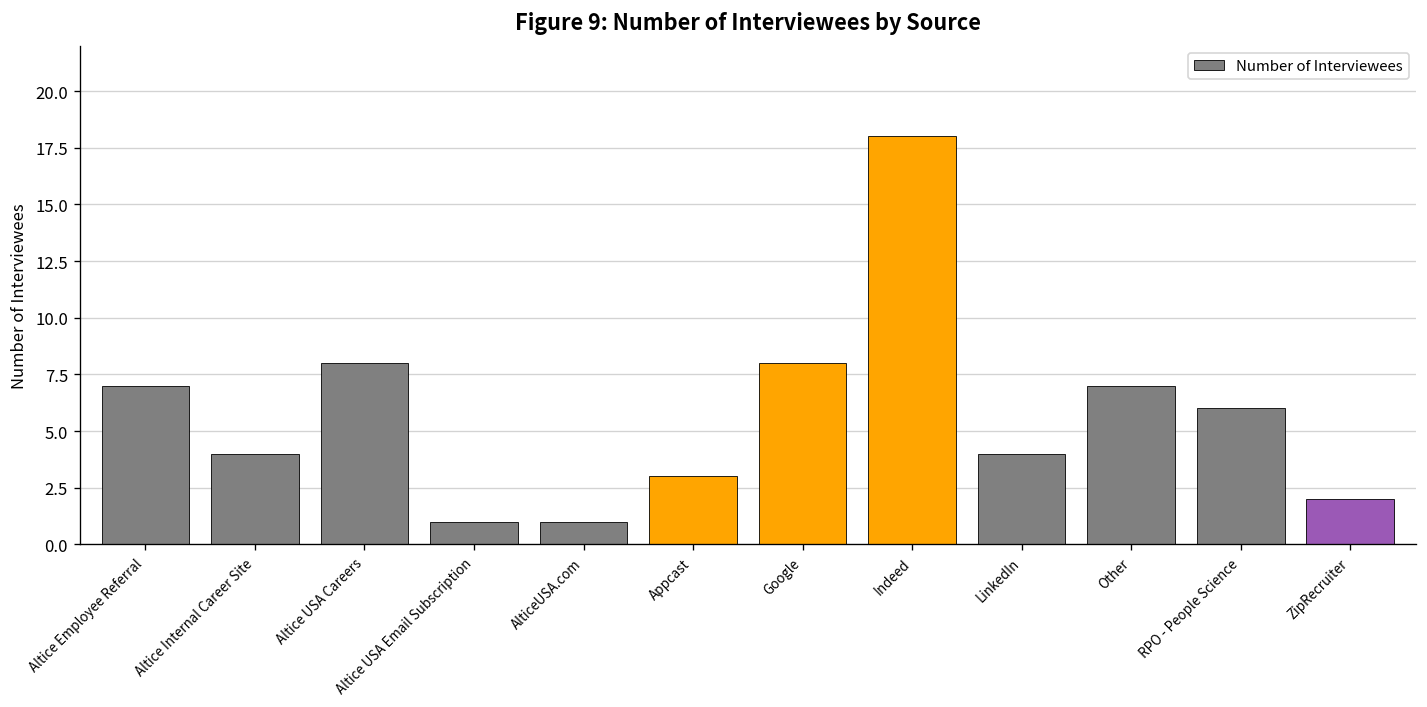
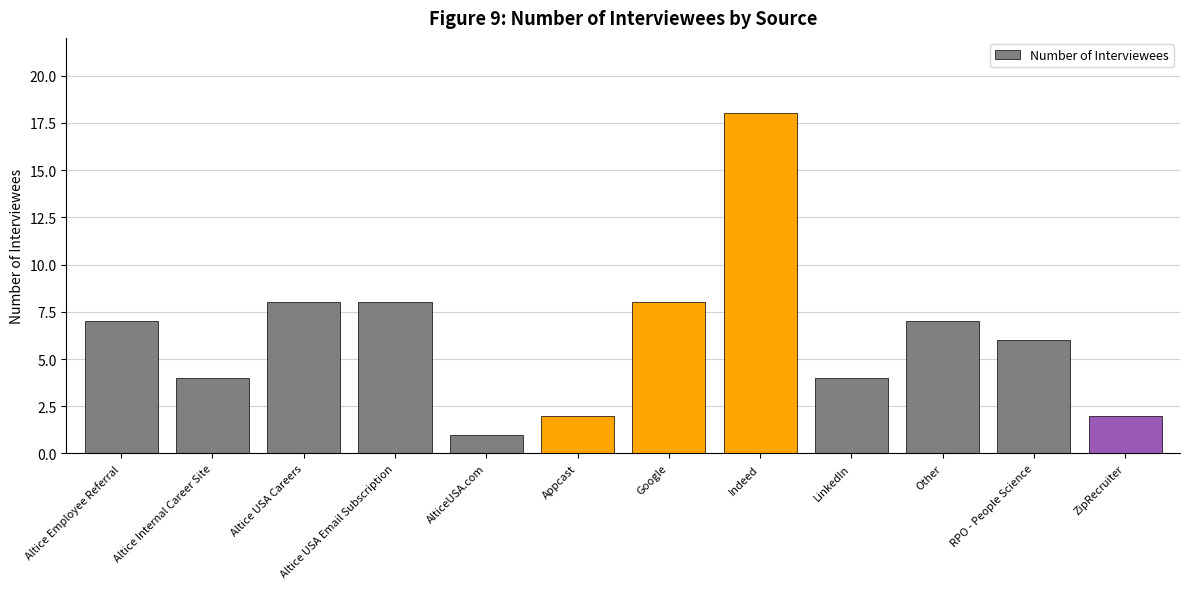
Altice USA Email Subscription: 1 -> 8
Appcast: 3 -> 2
